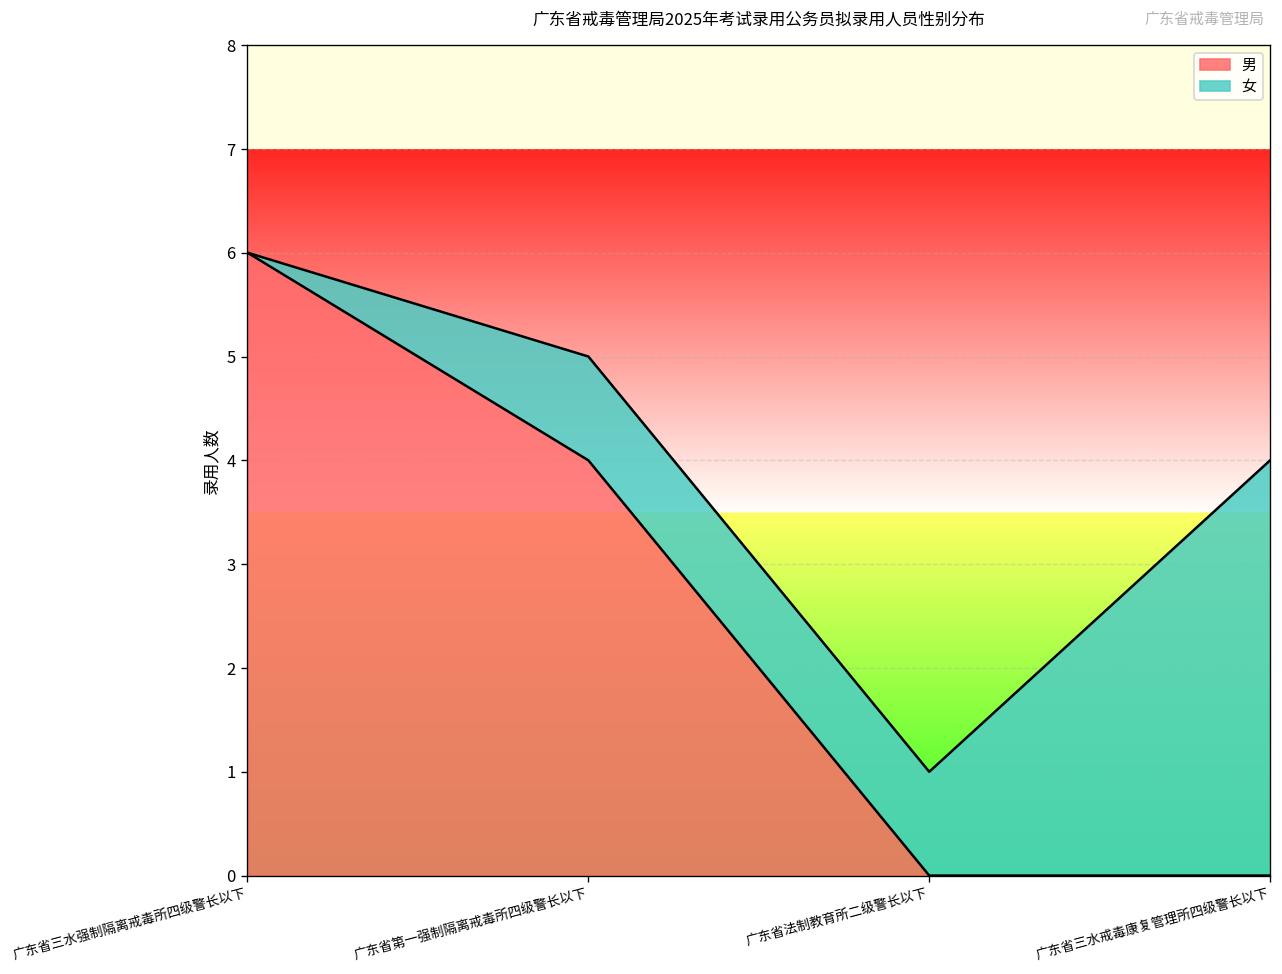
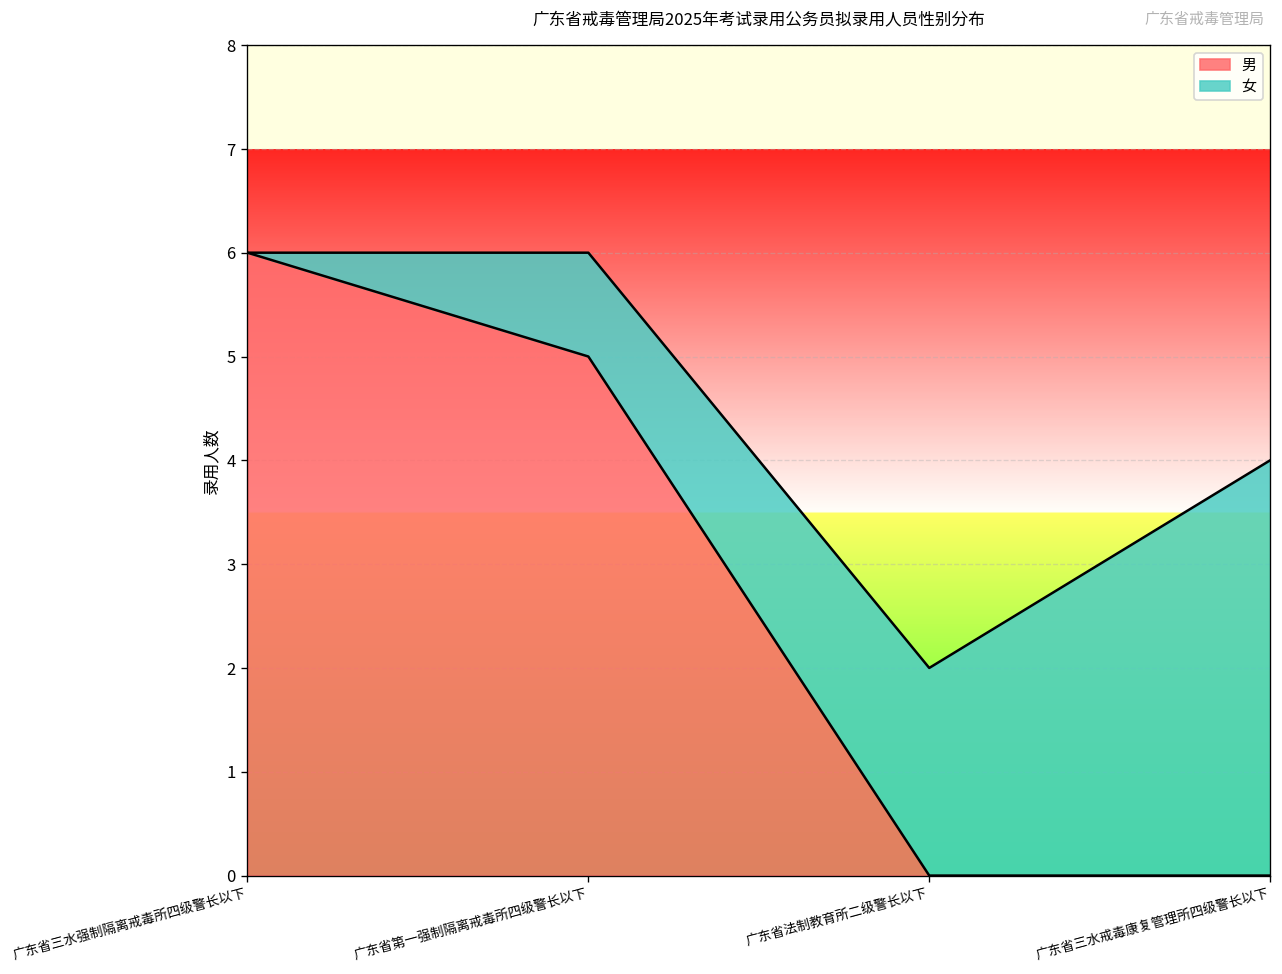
男, 广东省第一强制隔离戒毒所四级警长以下: 4 -> 5
女, 广东省法制教育所二级警长以下: 1 -> 2
